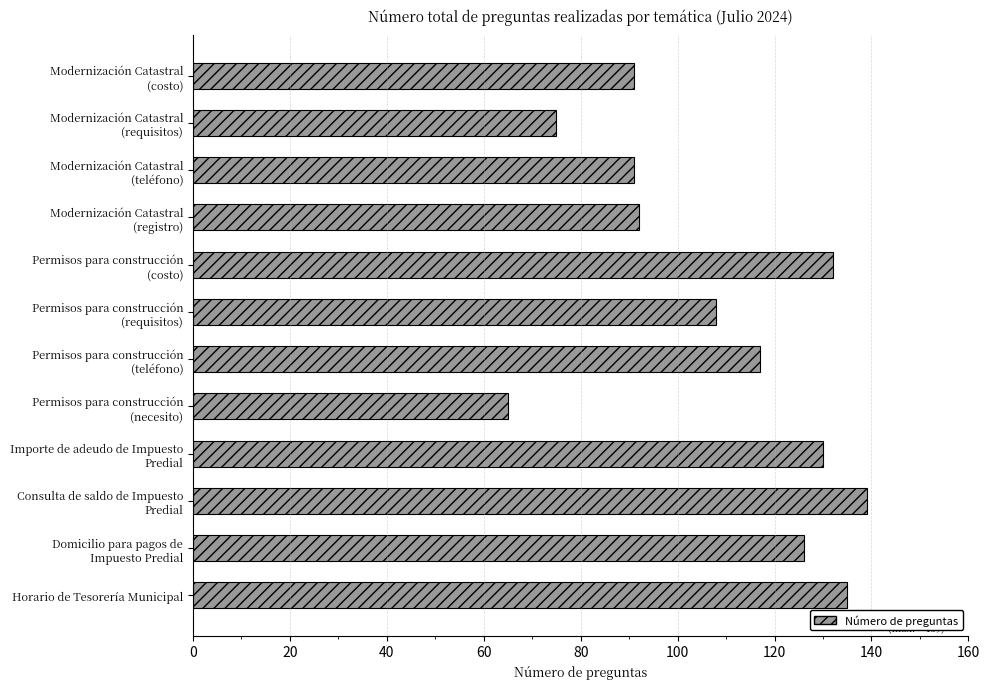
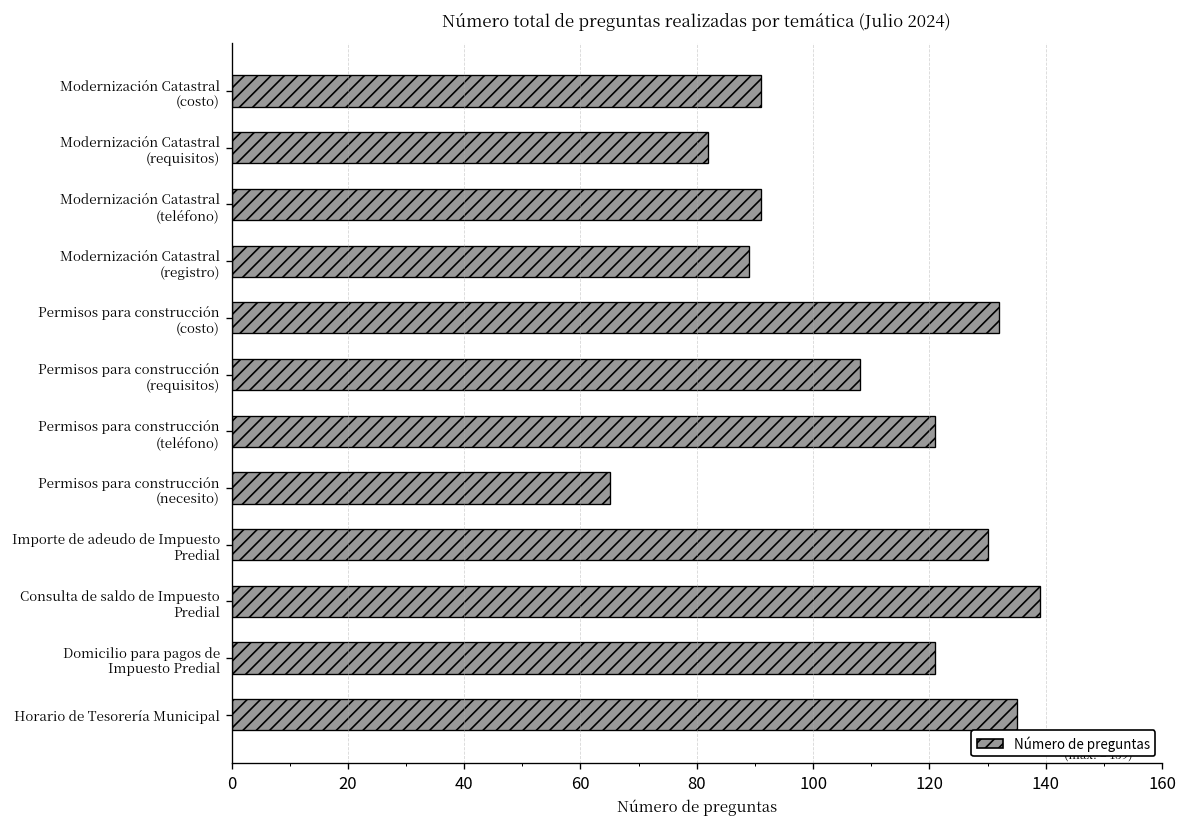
Modernización Catastral (requisitos): 75 -> 82
Modernización Catastral (registro): 92 -> 89
Permisos para construcción (teléfono): 117 -> 121
Domicilio para pagos de Impuesto Predial: 126 -> 121
